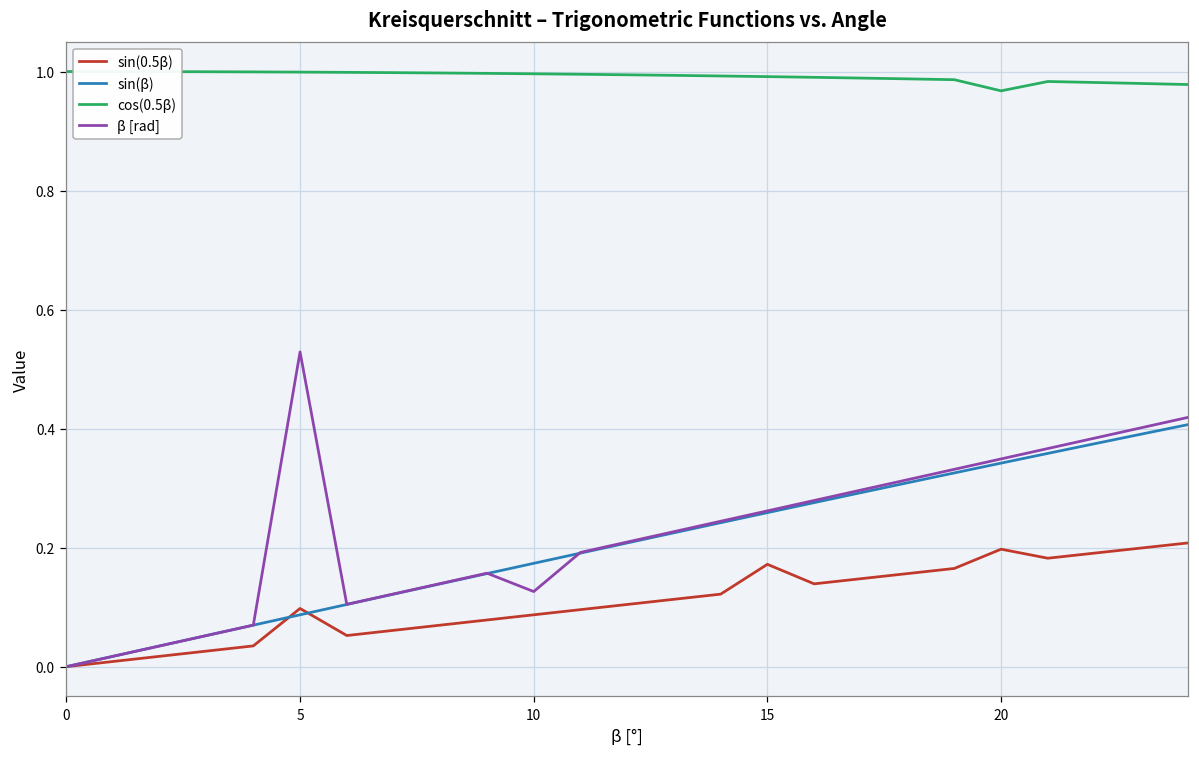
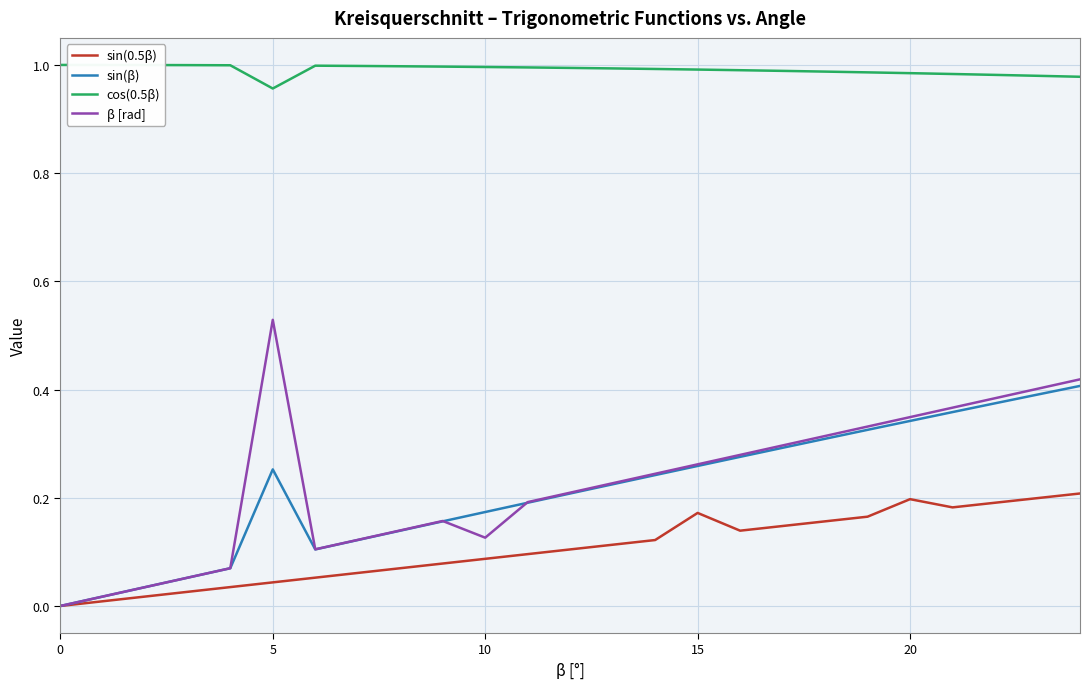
sin(0.5β), 5: 0.10 -> 0.04
sin(β), 5: 0.09 -> 0.25
cos(0.5β), 5: 1.00 -> 0.96
cos(0.5β), 20: 0.97 -> 0.98
